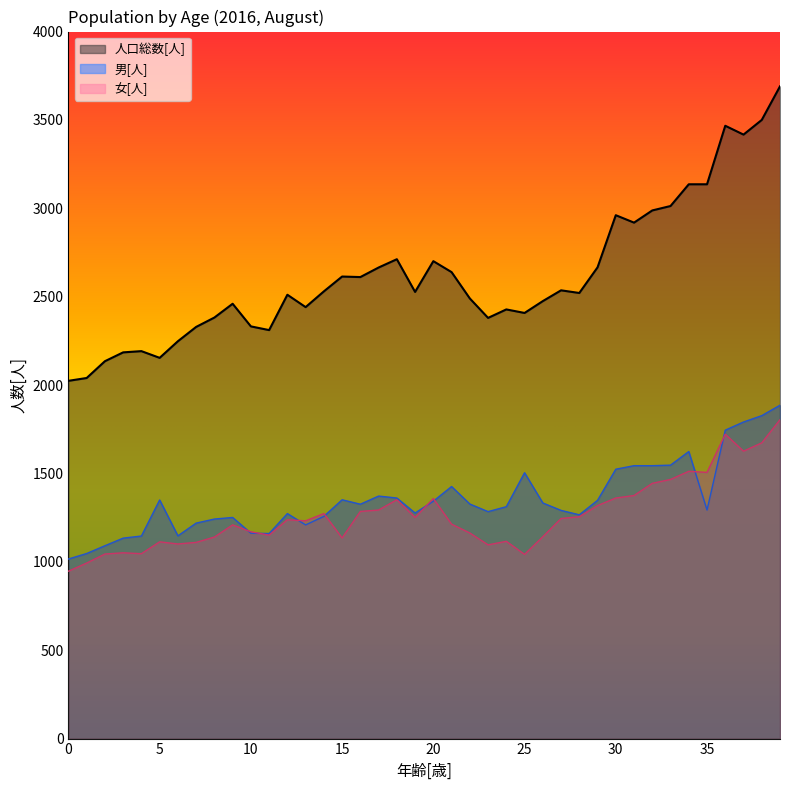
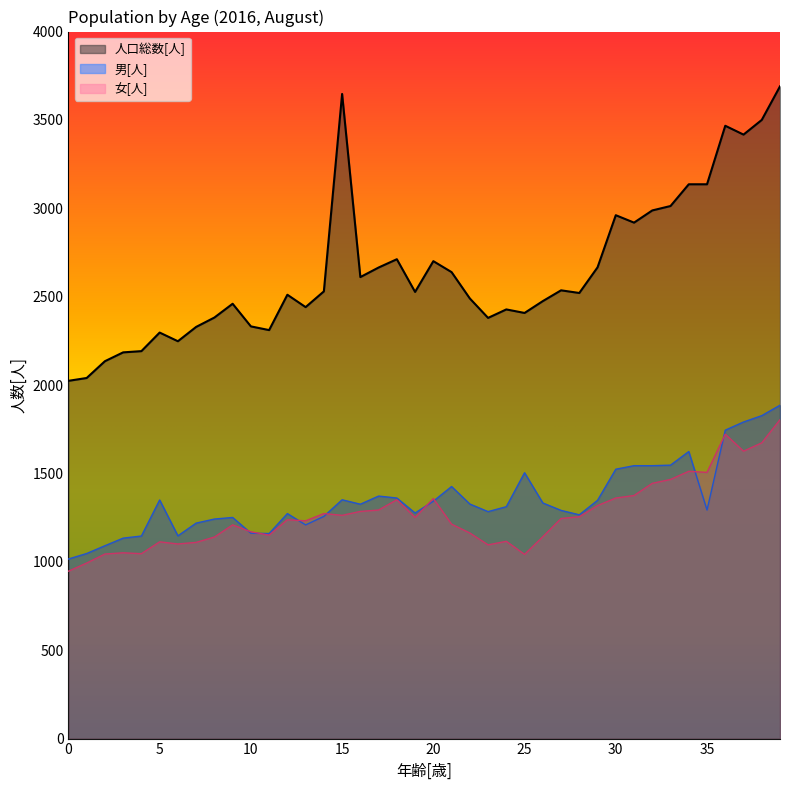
人口総数[人], 5: 2150 -> 2300
人口総数[人], 15: 2610 -> 3650
女[人], 15: 1140 -> 1260
